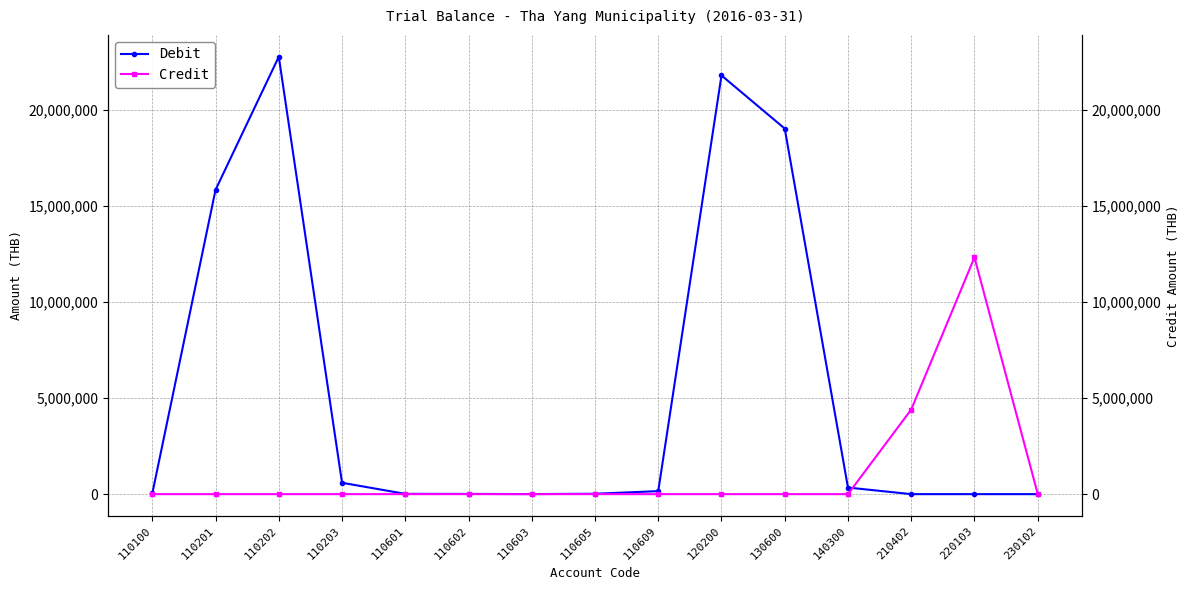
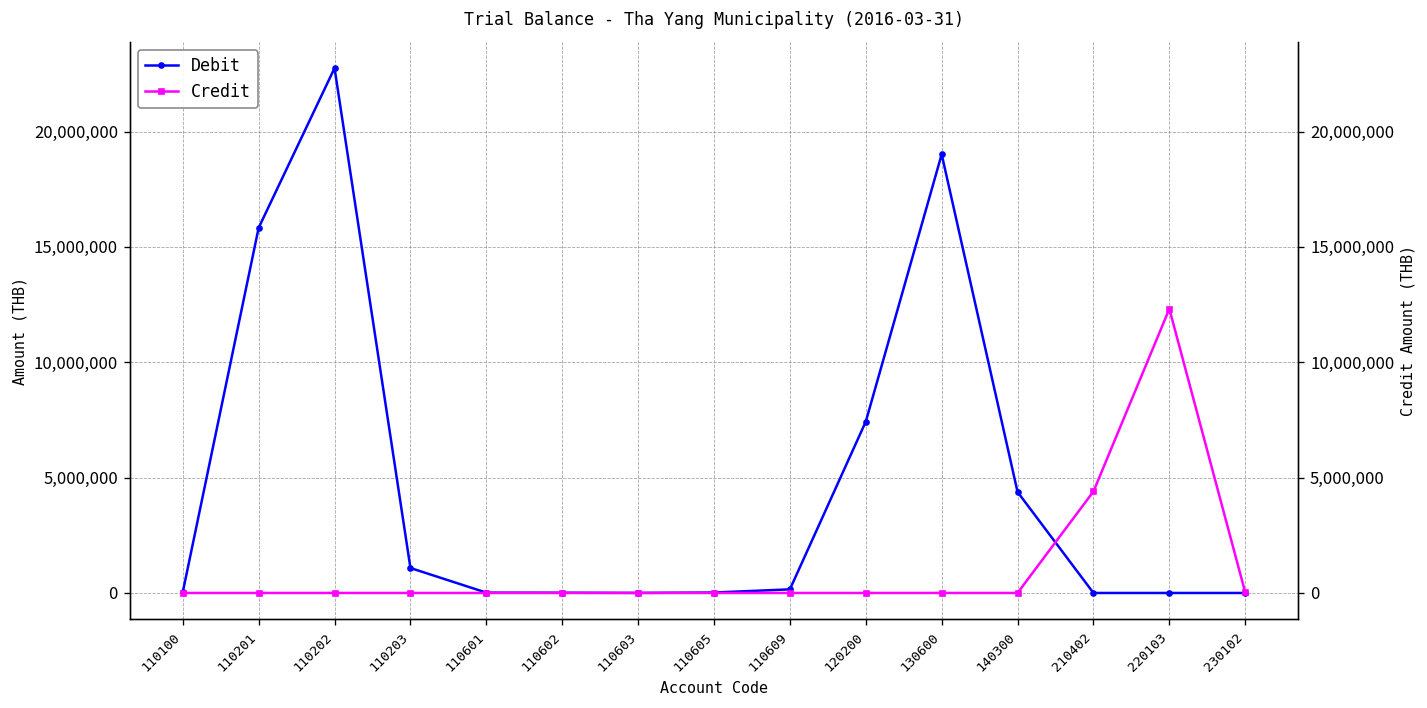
Debit, 110203: 600,000 -> 1,100,000
Debit, 120200: 21,800,000 -> 7,400,000
Debit, 140300: 300,000 -> 4,400,000
